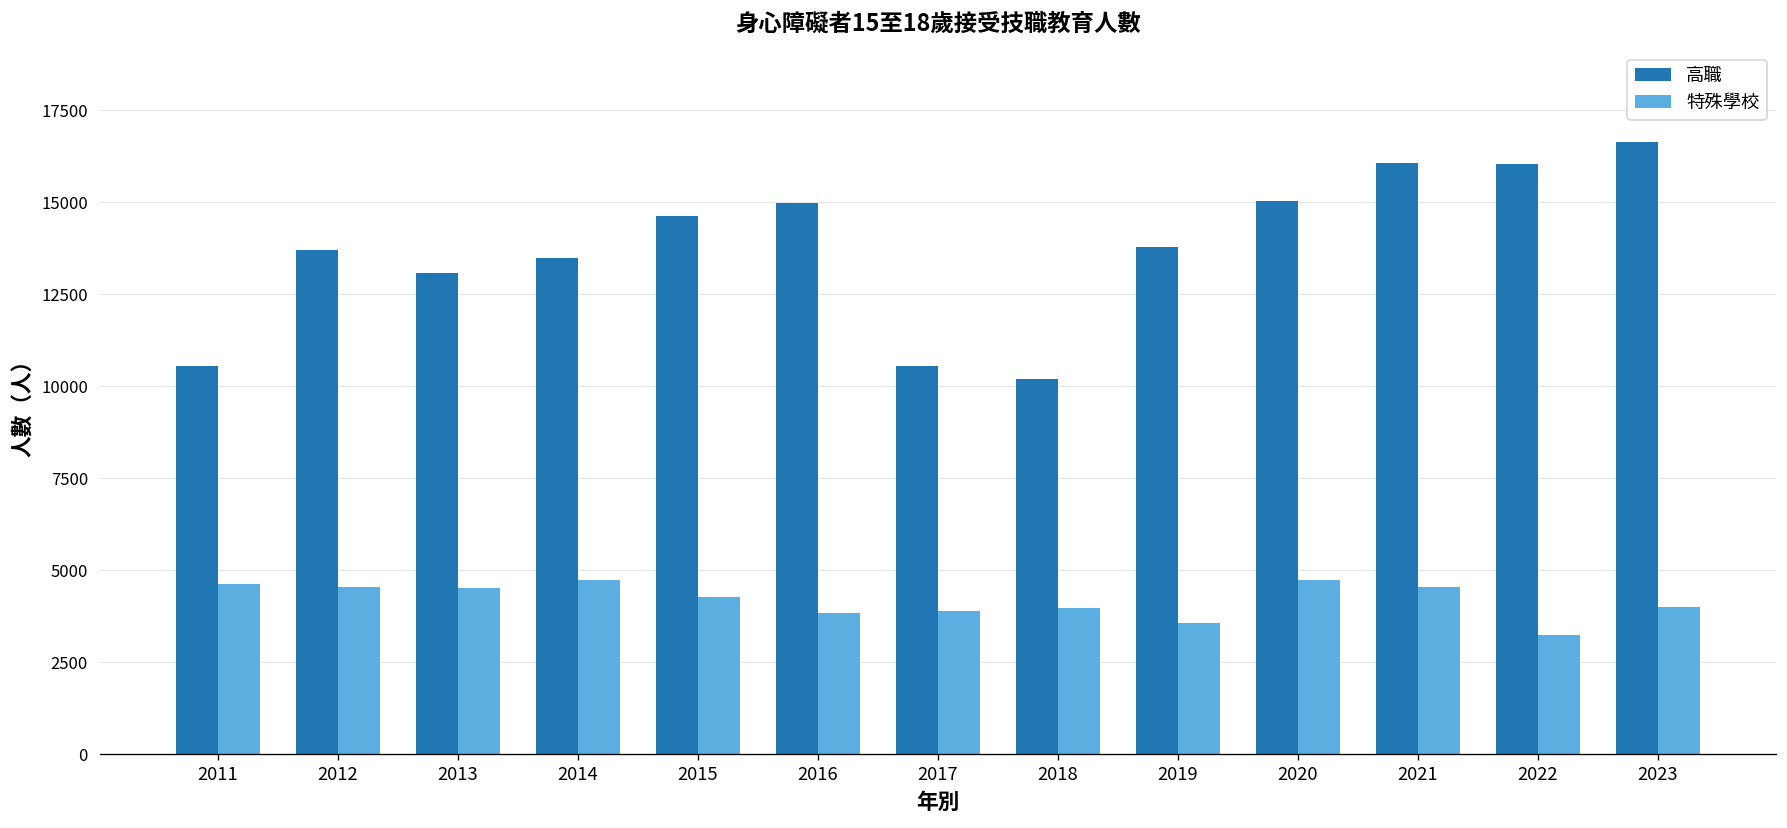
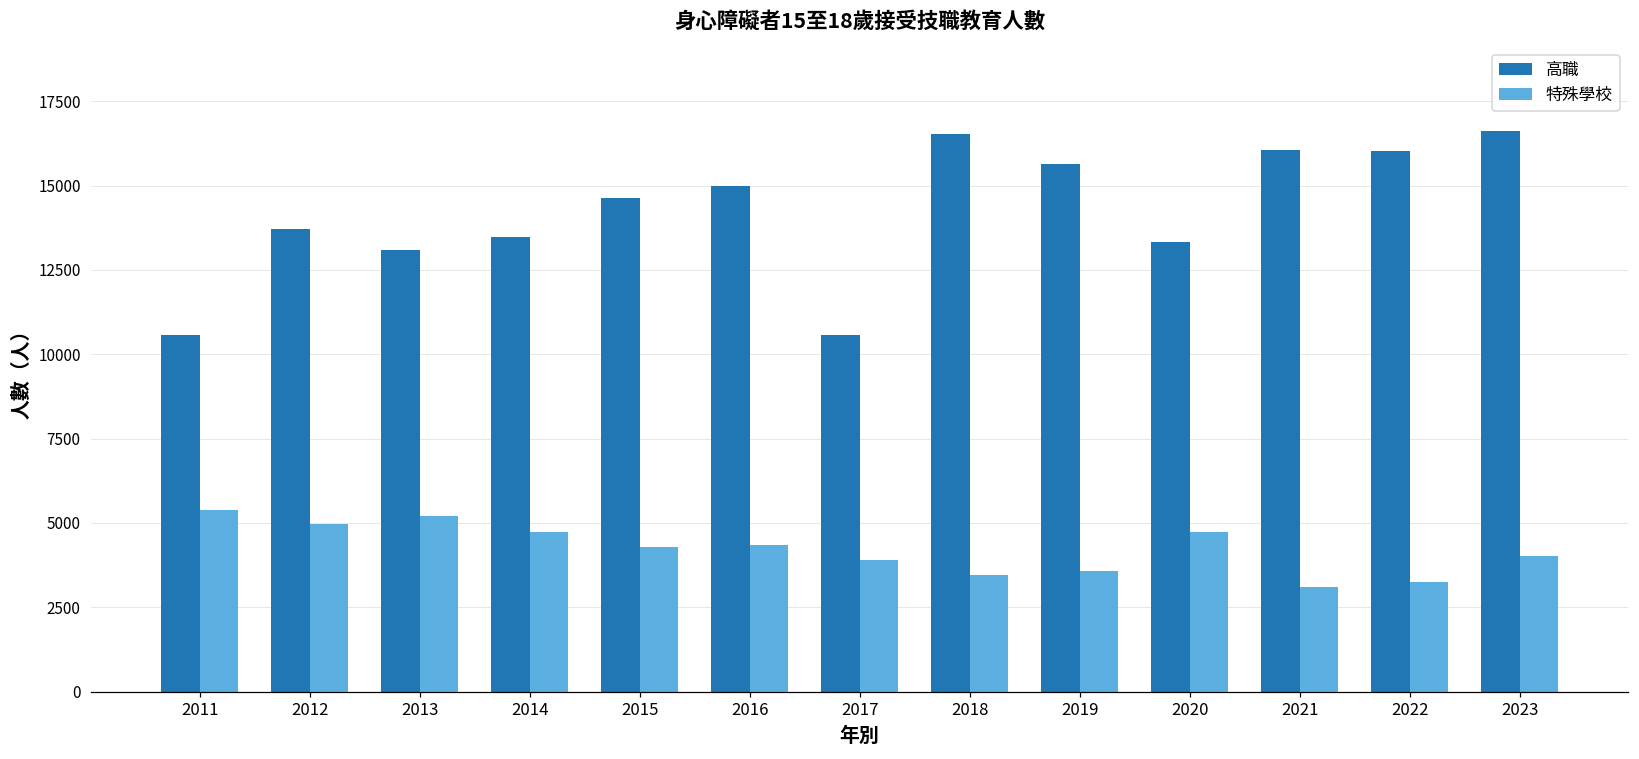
特殊學校, 2011: 4600 -> 5400
特殊學校, 2012: 4500 -> 5000
特殊學校, 2013: 4500 -> 5200
特殊學校, 2016: 3800 -> 4300
高職, 2018: 10200 -> 16500
特殊學校, 2018: 4000 -> 3500
高職, 2019: 13800 -> 15600
高職, 2020: 15000 -> 13300
特殊學校, 2021: 4500 -> 3100
